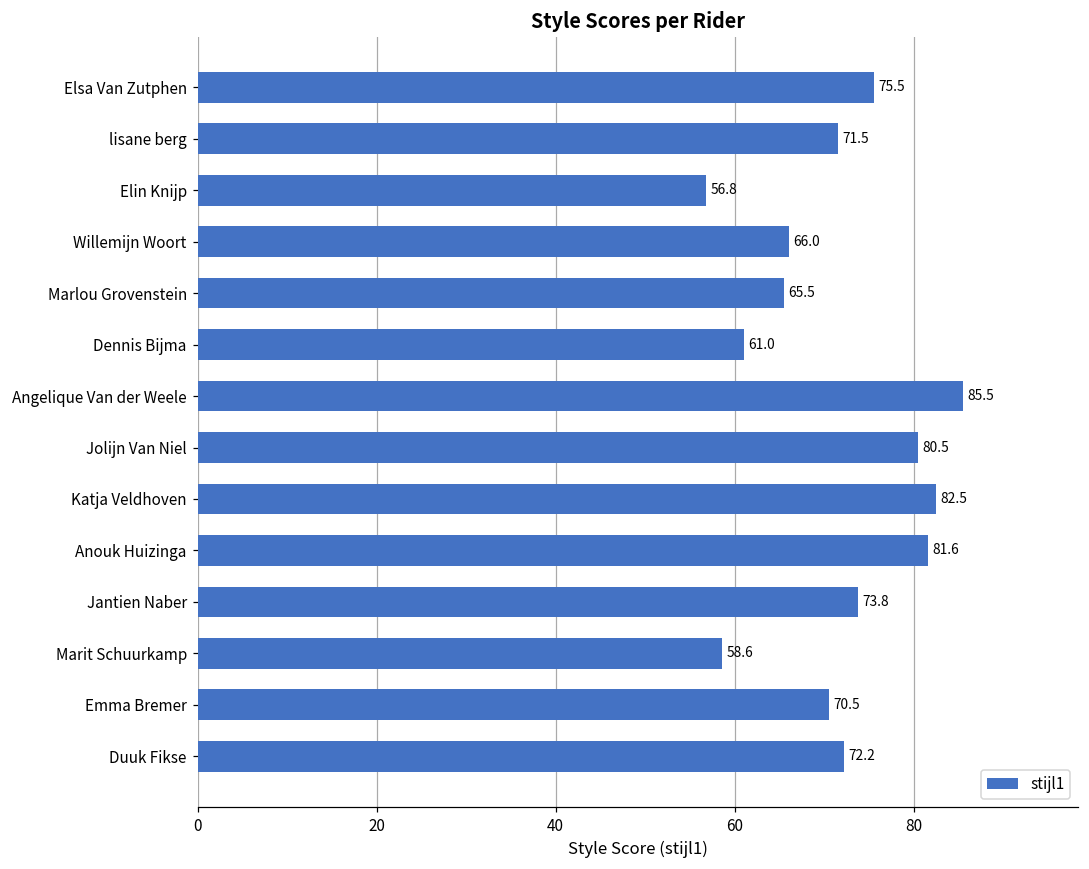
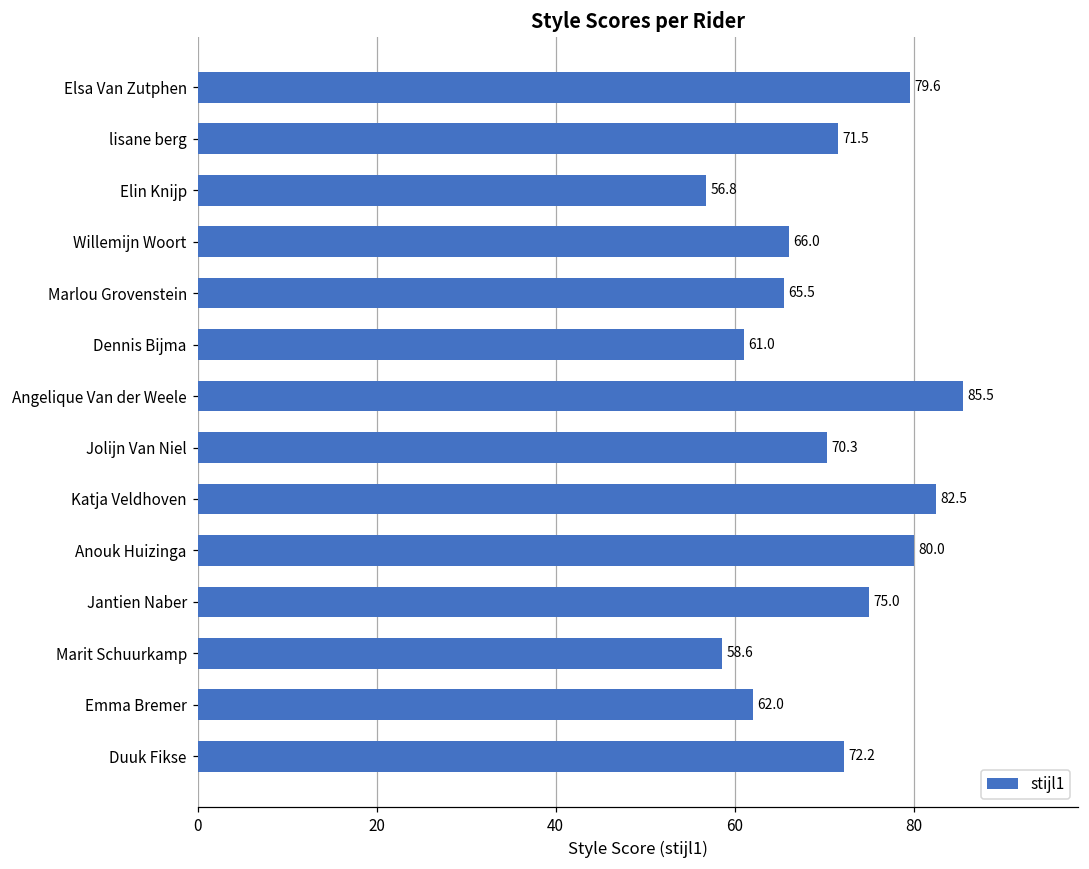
Elsa Van Zutphen: 75.5 -> 79.6
Jolijn Van Niel: 80.5 -> 70.3
Anouk Huizinga: 81.6 -> 80.0
Jantien Naber: 73.8 -> 75.0
Emma Bremer: 70.5 -> 62.0
